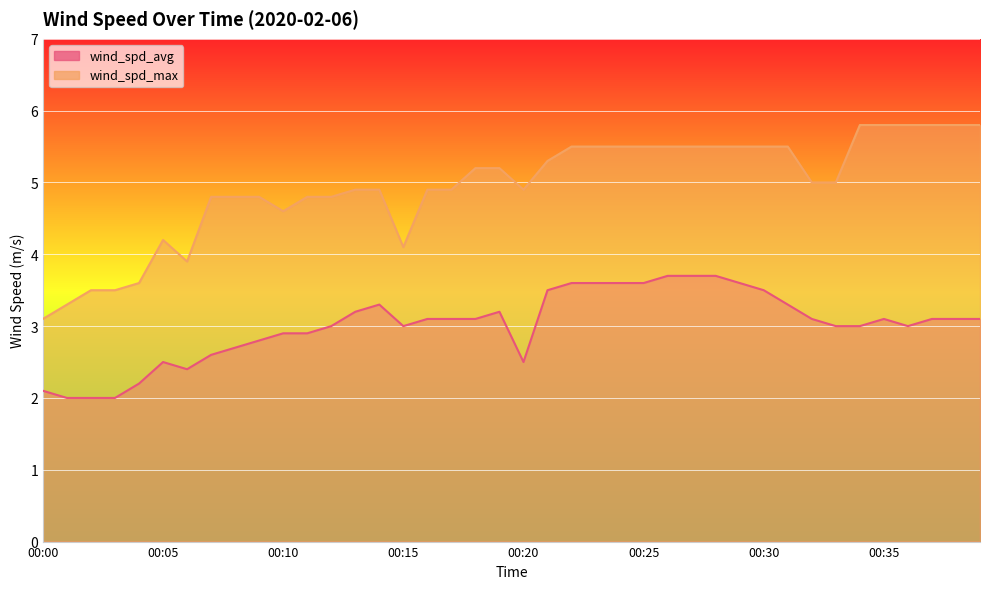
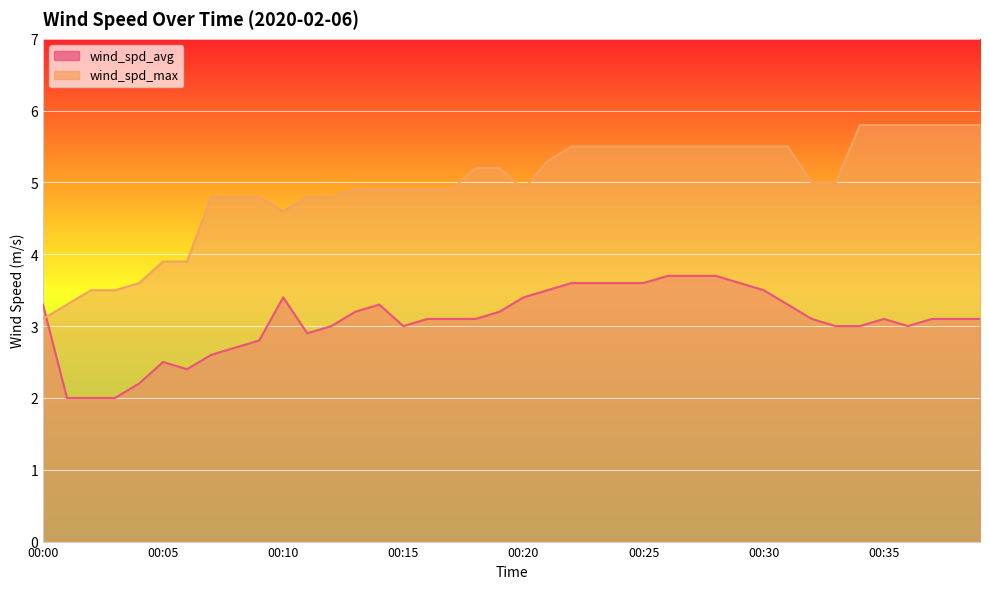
wind_spd_avg, 00:00: 2.1 -> 3.3
wind_spd_max, 00:05: 4.2 -> 3.9
wind_spd_avg, 00:10: 2.9 -> 3.4
wind_spd_max, 00:15: 4.1 -> 4.9
wind_spd_avg, 00:20: 2.5 -> 3.4
